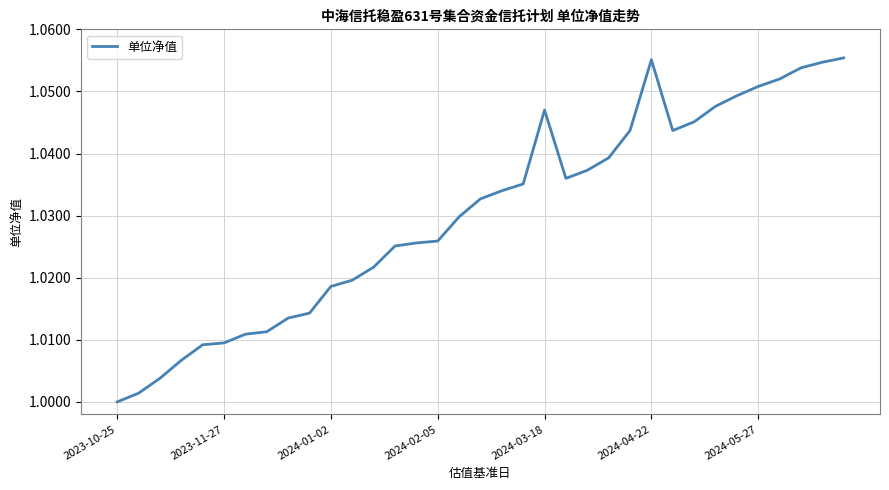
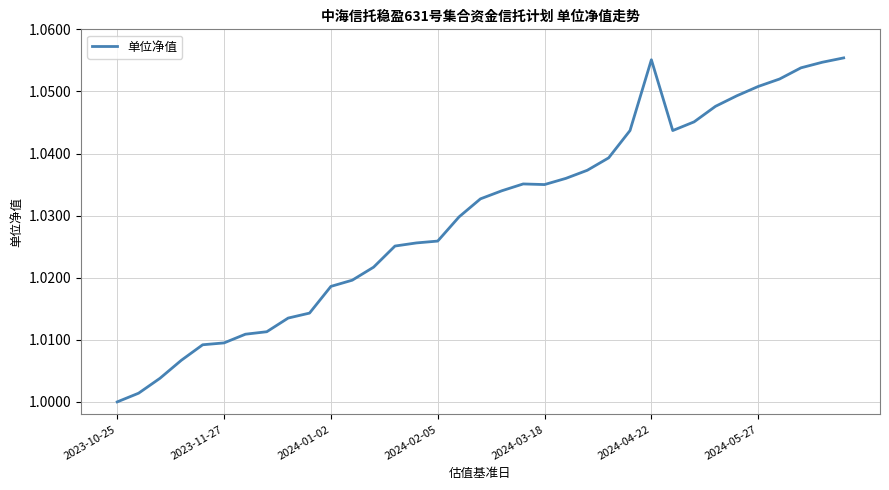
2024-03-18: 1.047 -> 1.035
